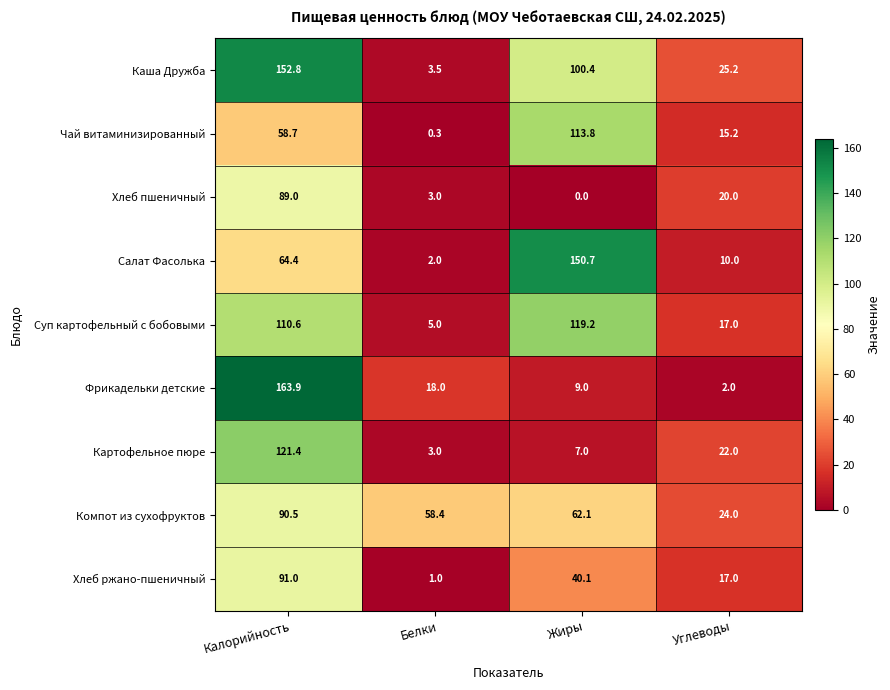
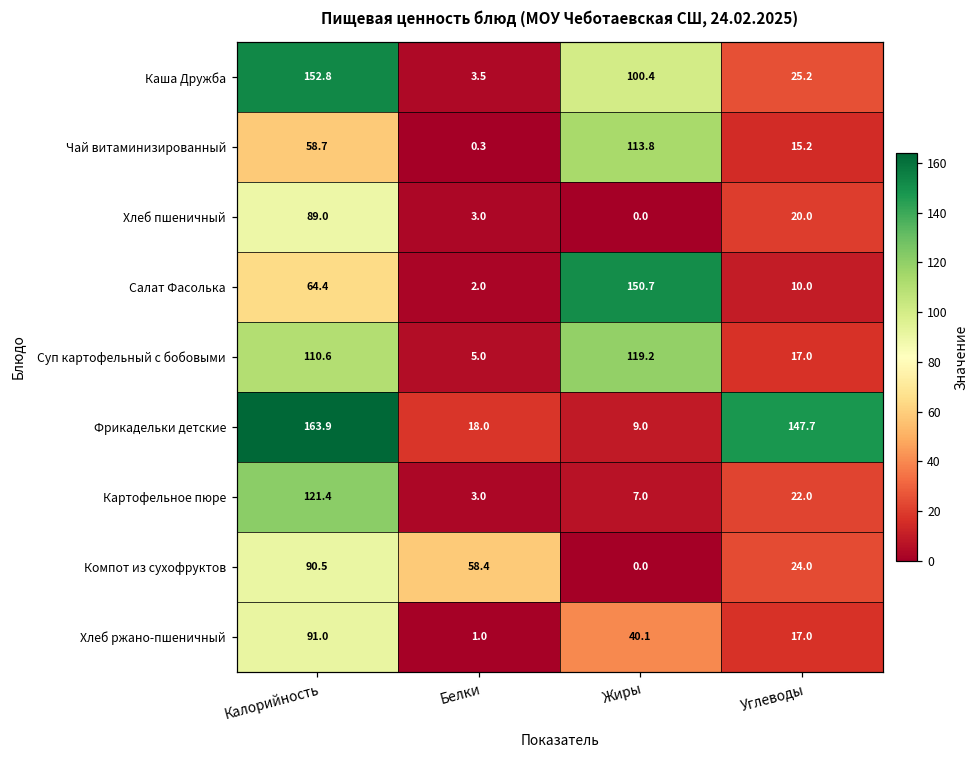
Фрикадельки детские, Углеводы: 2.0 -> 147.7
Компот из сухофруктов, Жиры: 62.1 -> 0.0
